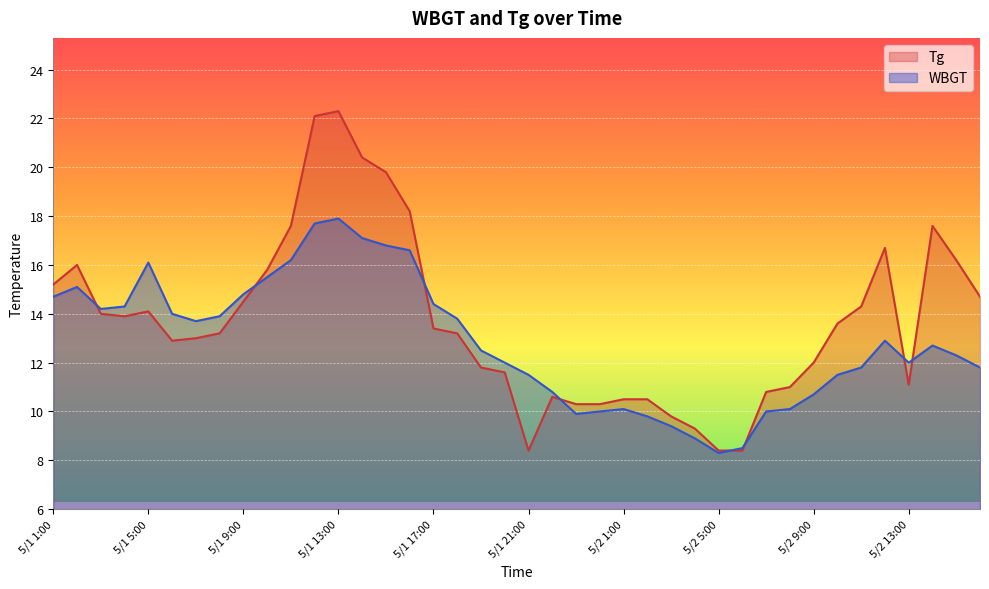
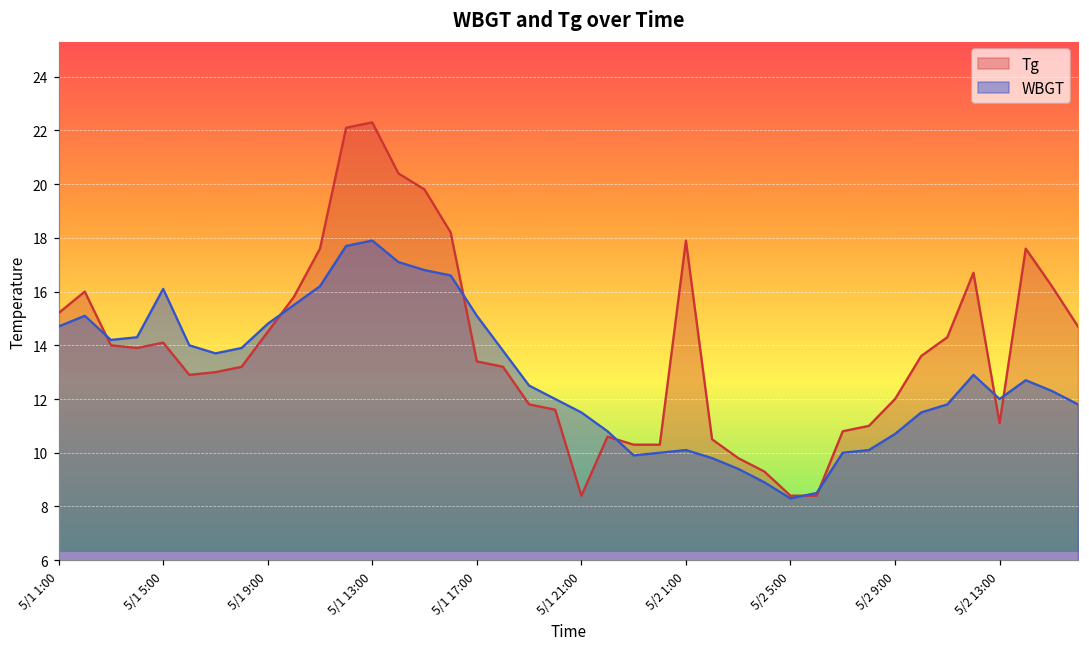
WBGT, 5/1 17:00: 14.4 -> 15.1
Tg, 5/2 1:00: 10.5 -> 17.9
